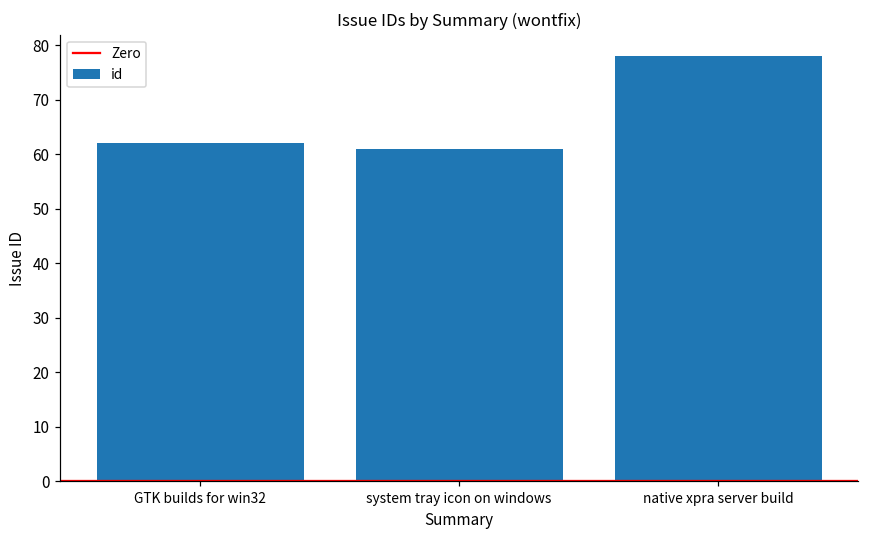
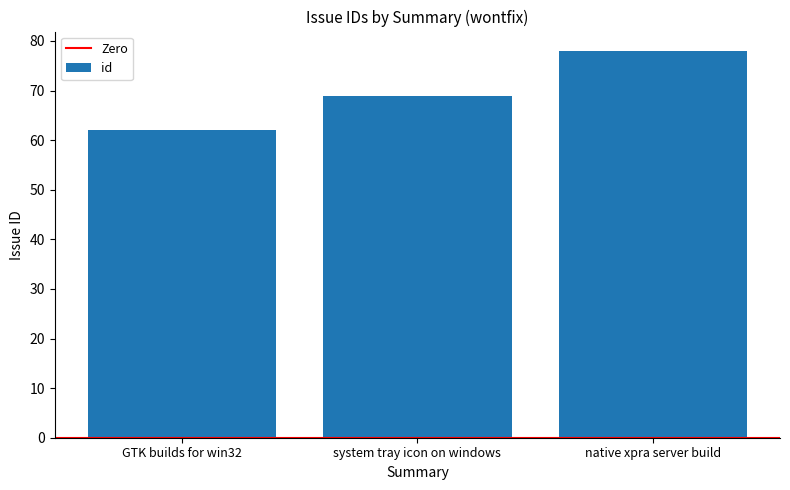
system tray icon on windows: 61 -> 69
